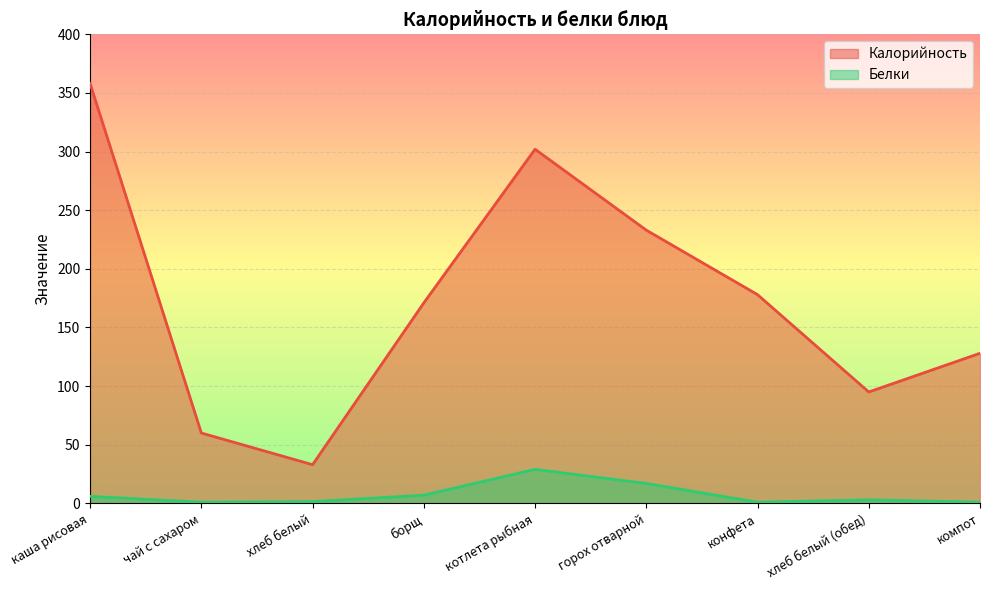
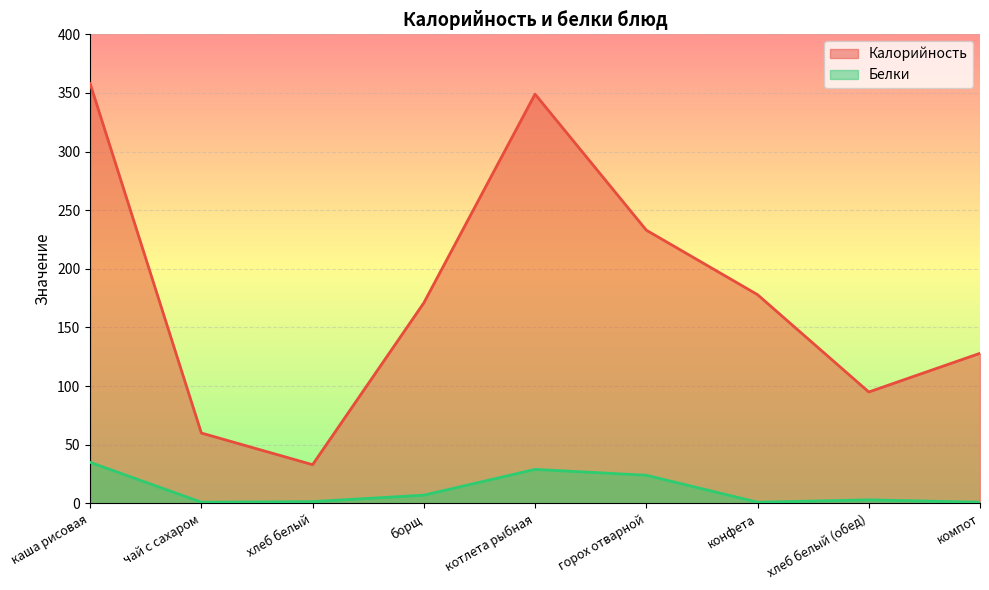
Белки, каша рисовая: 6 -> 35
Калорийность, котлета рыбная: 302 -> 349
Белки, горох отварной: 17 -> 24
